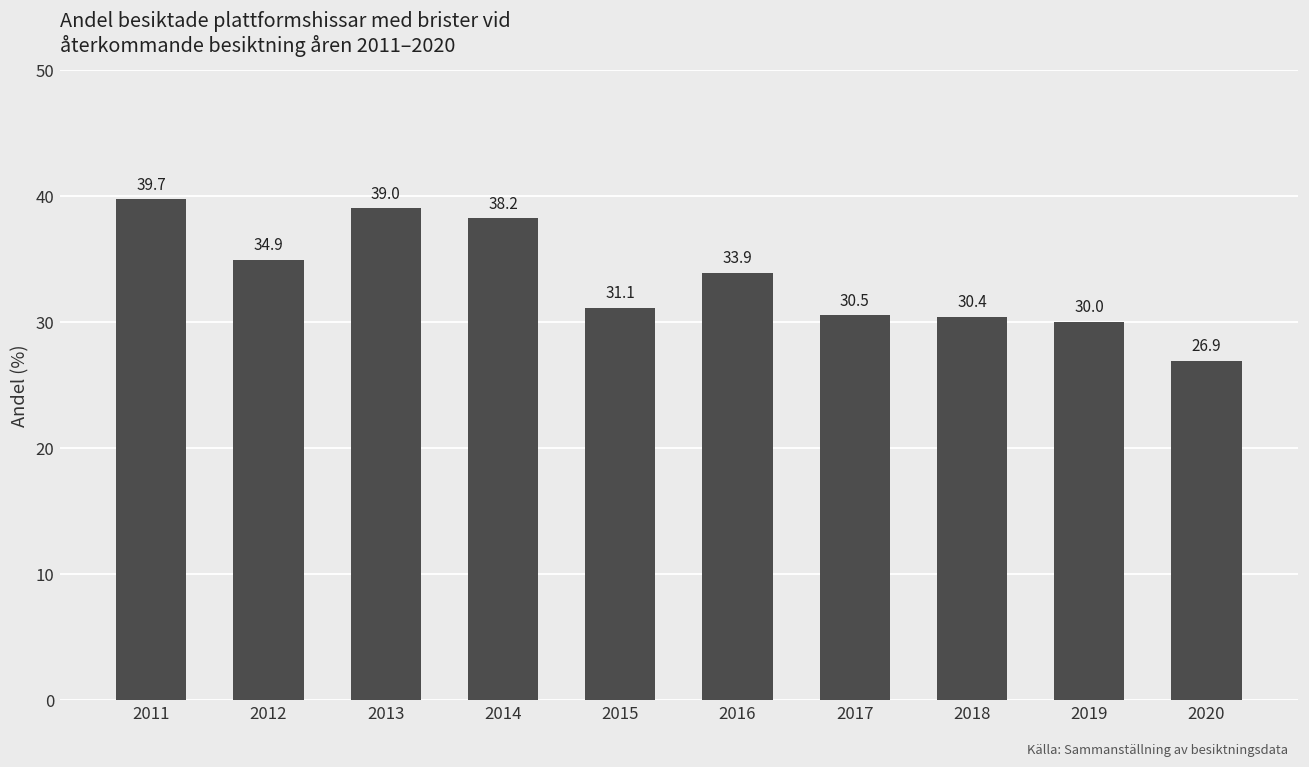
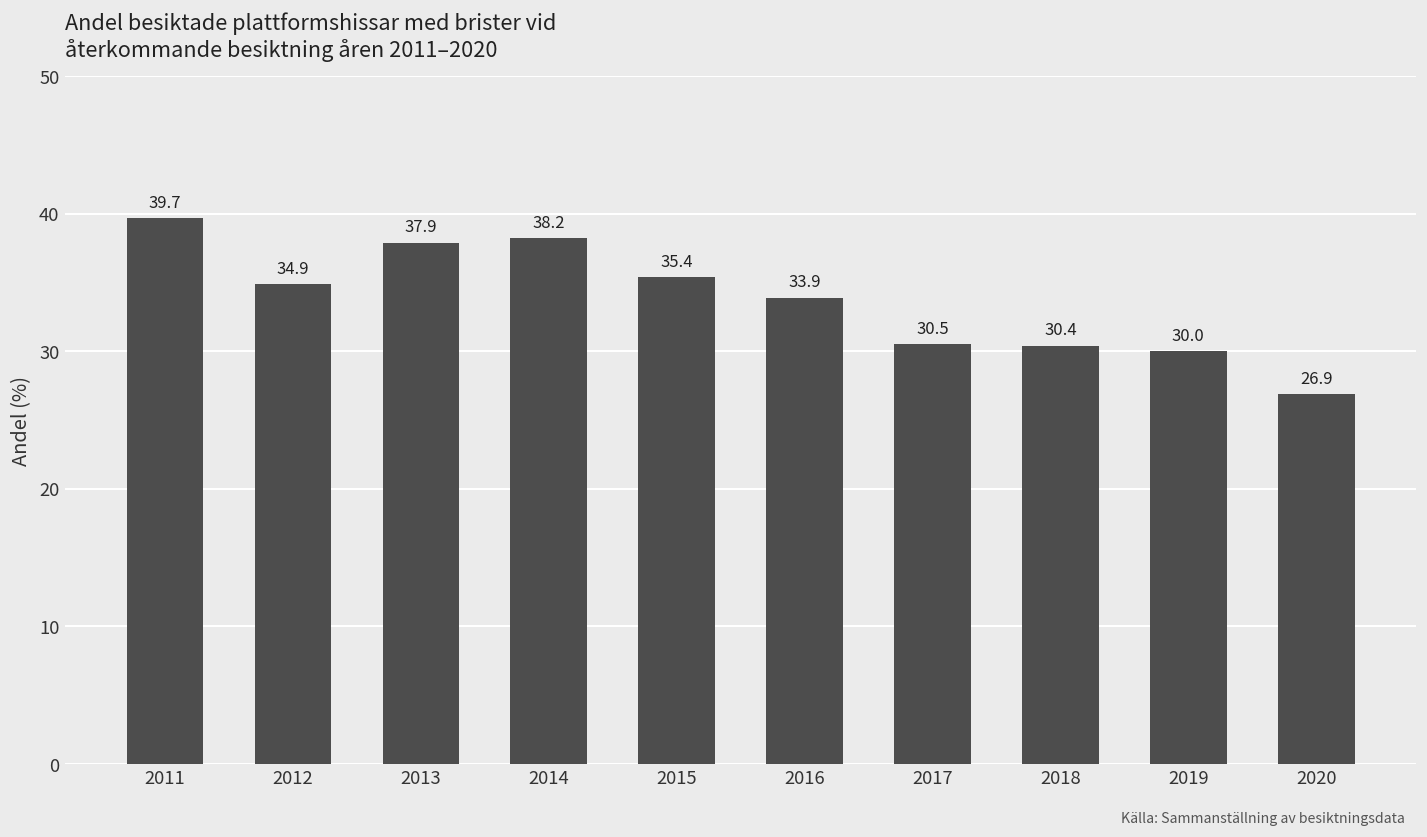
2013: 39.0 -> 37.9
2015: 31.1 -> 35.4
